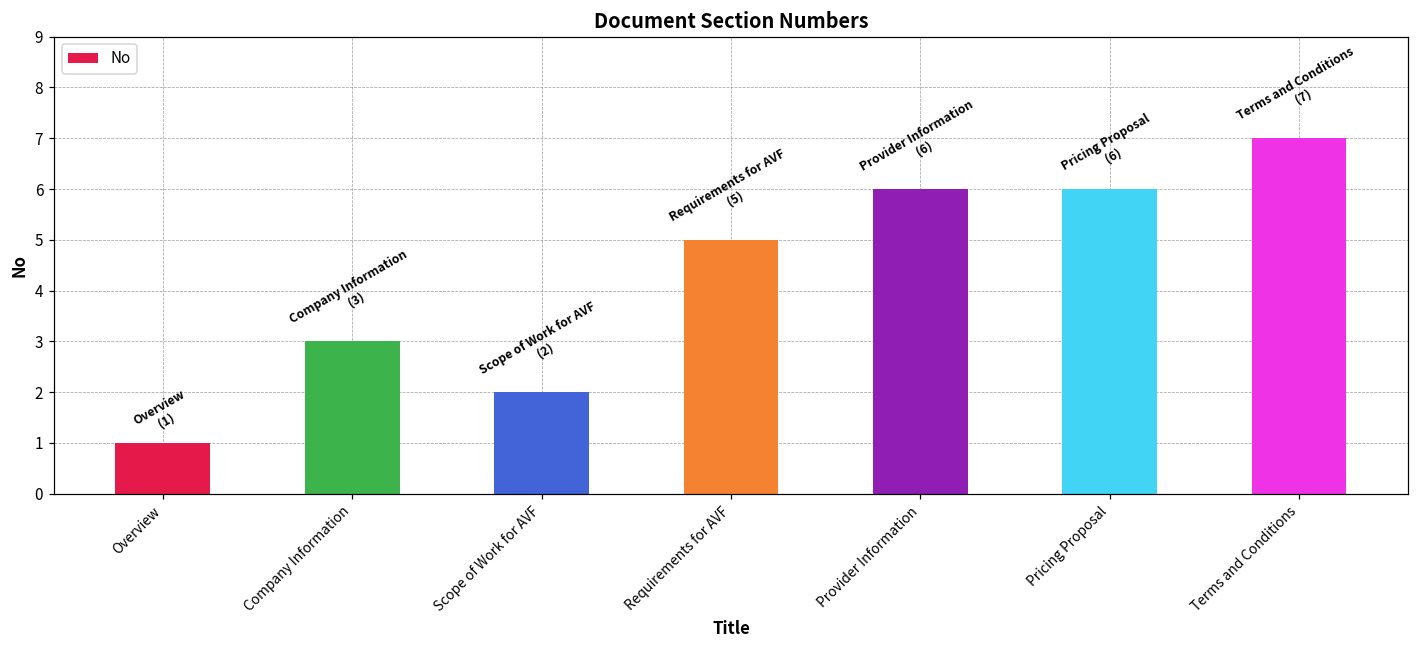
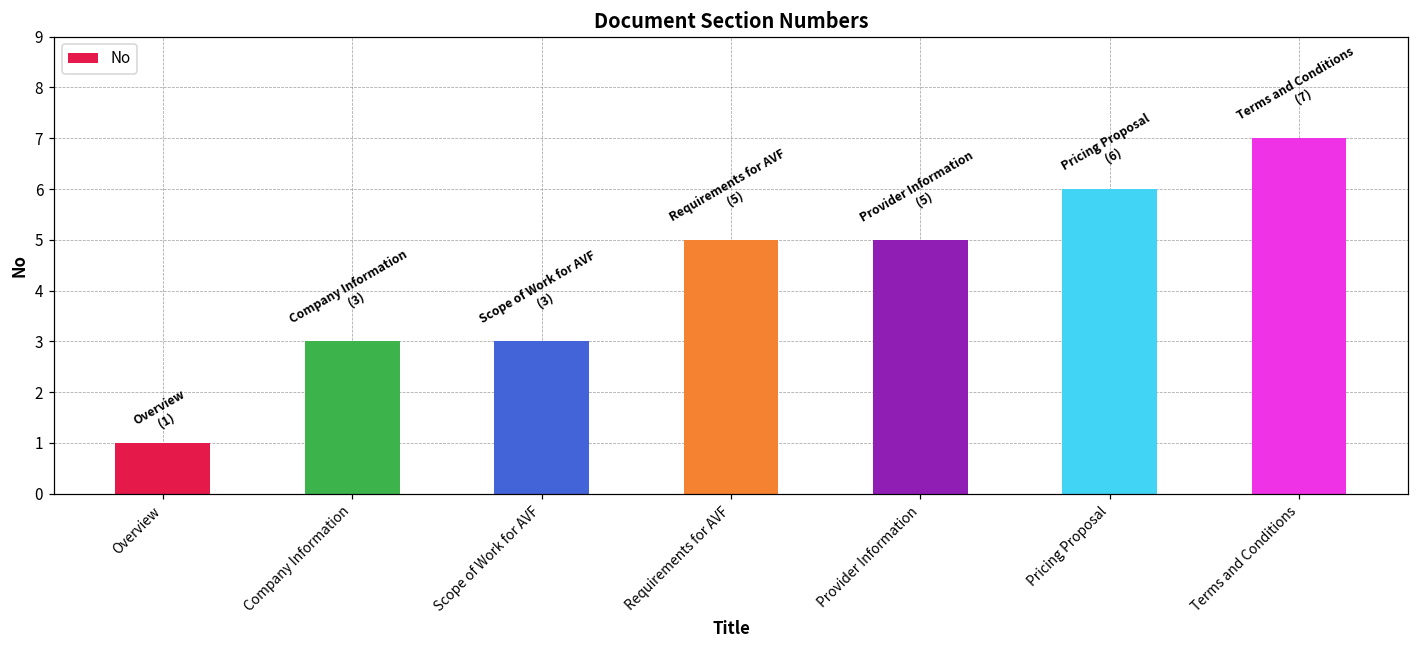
Scope of Work for AVF: (2) -> (3)
Provider Information: (6) -> (5)
